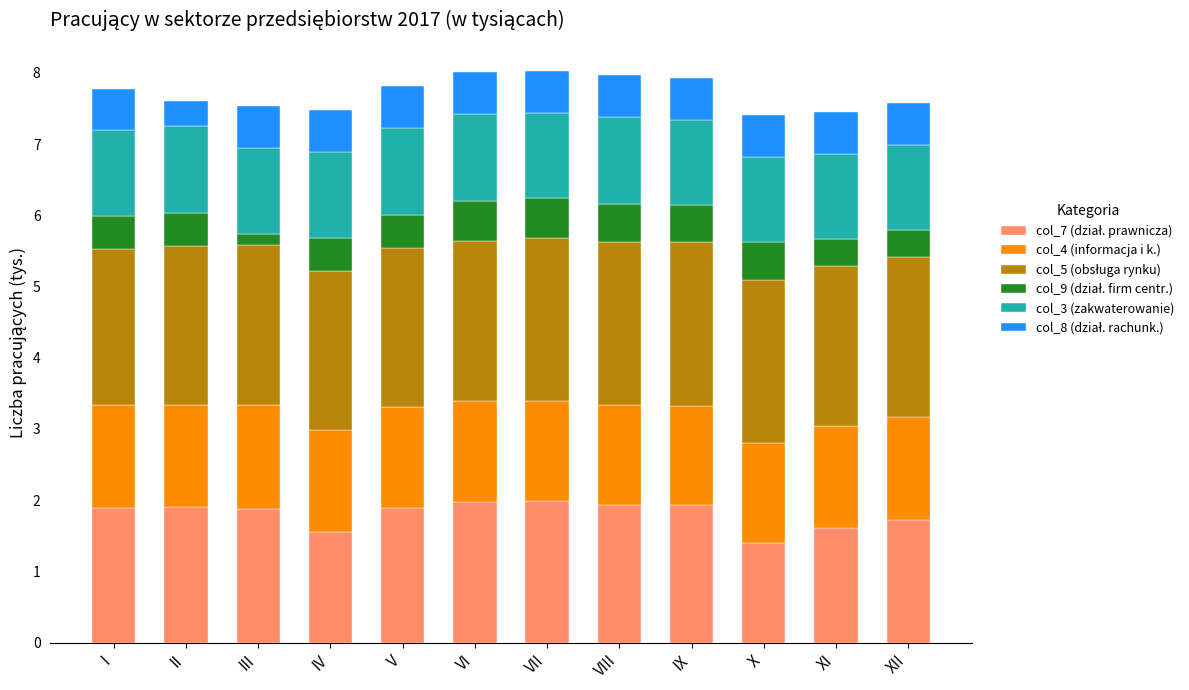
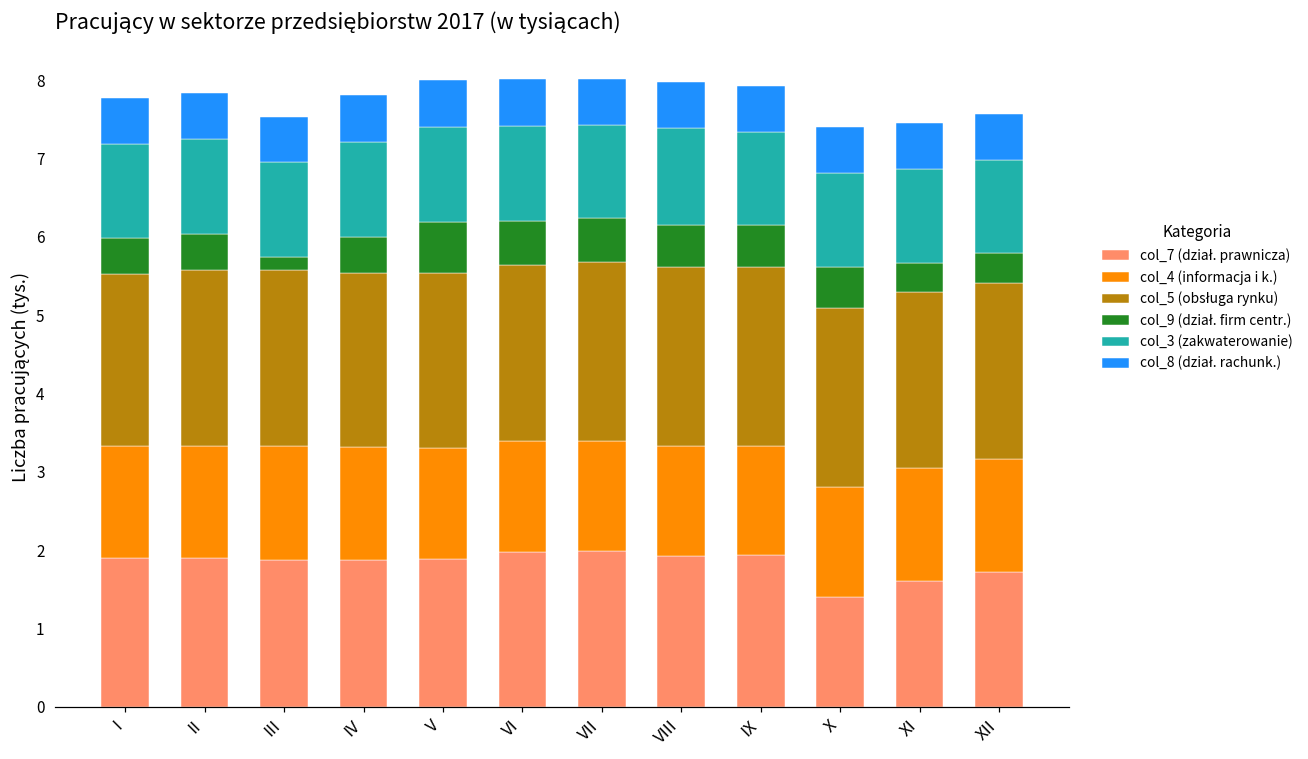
col_8 (dział. rachunk.), II: 0.4 -> 0.6
col_7 (dział. prawnicza), IV: 1.5 -> 1.9
col_9 (dział. firm centr.), V: 0.5 -> 0.7
